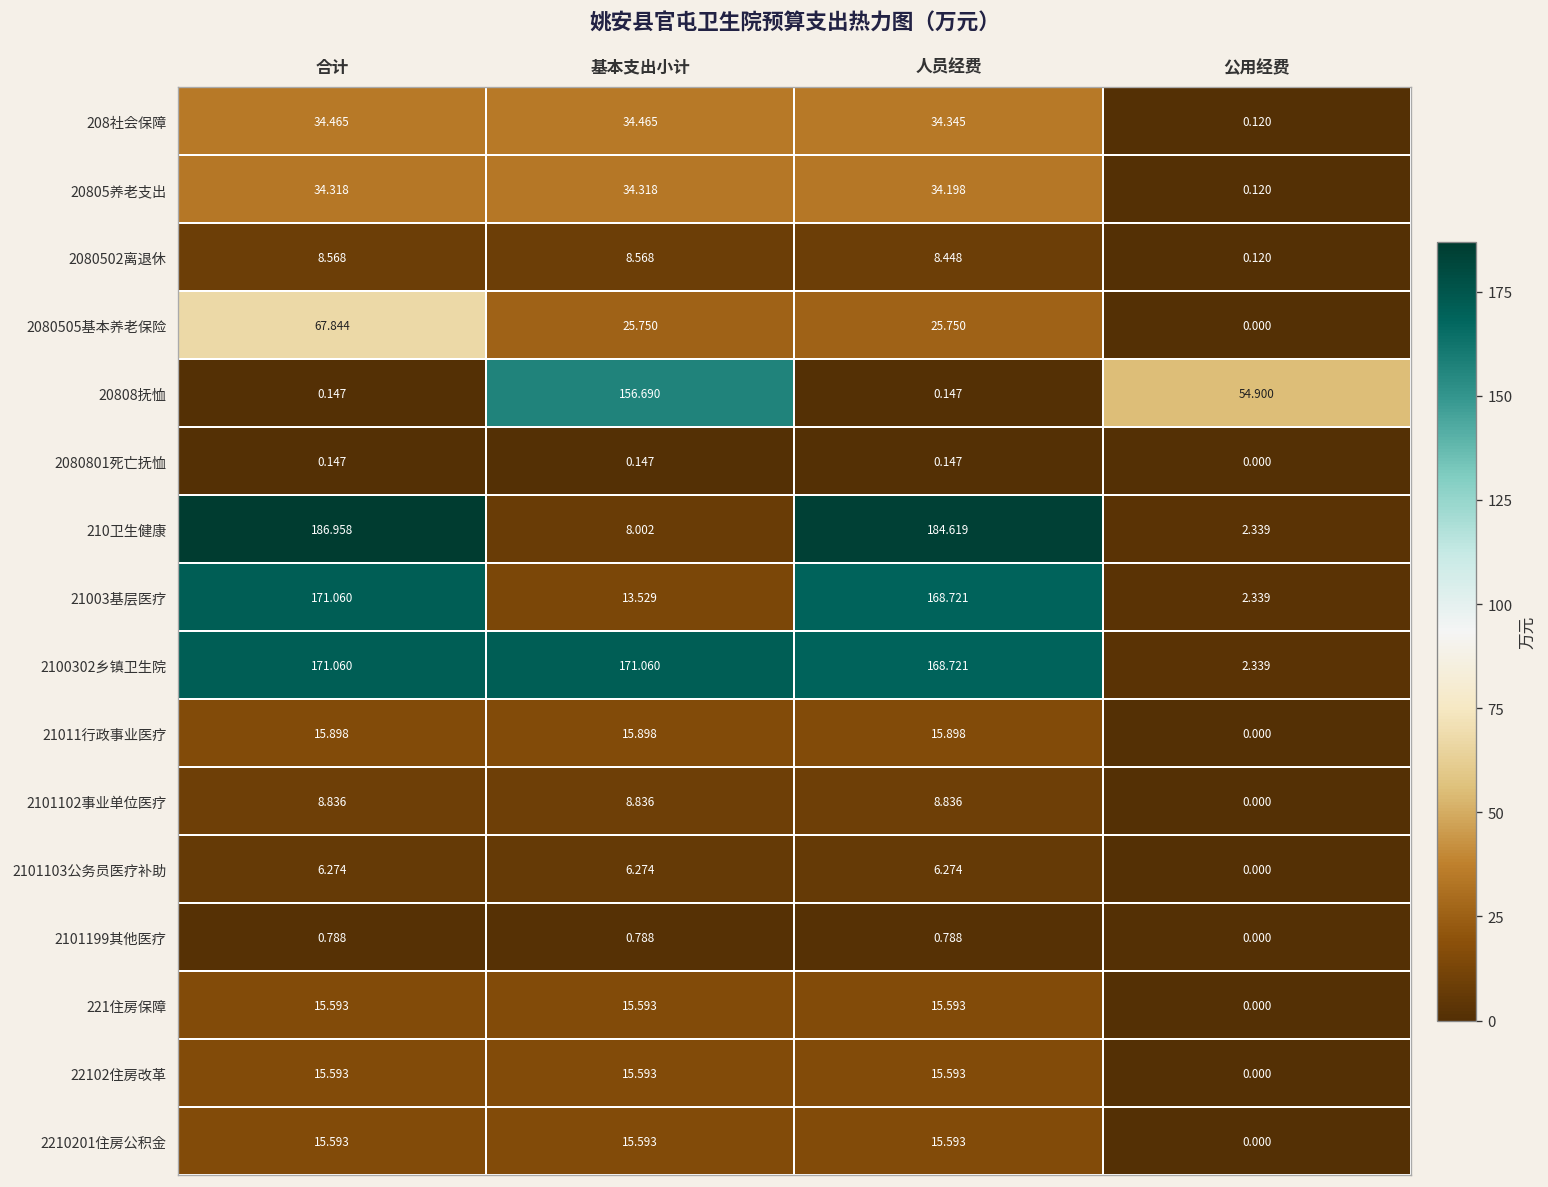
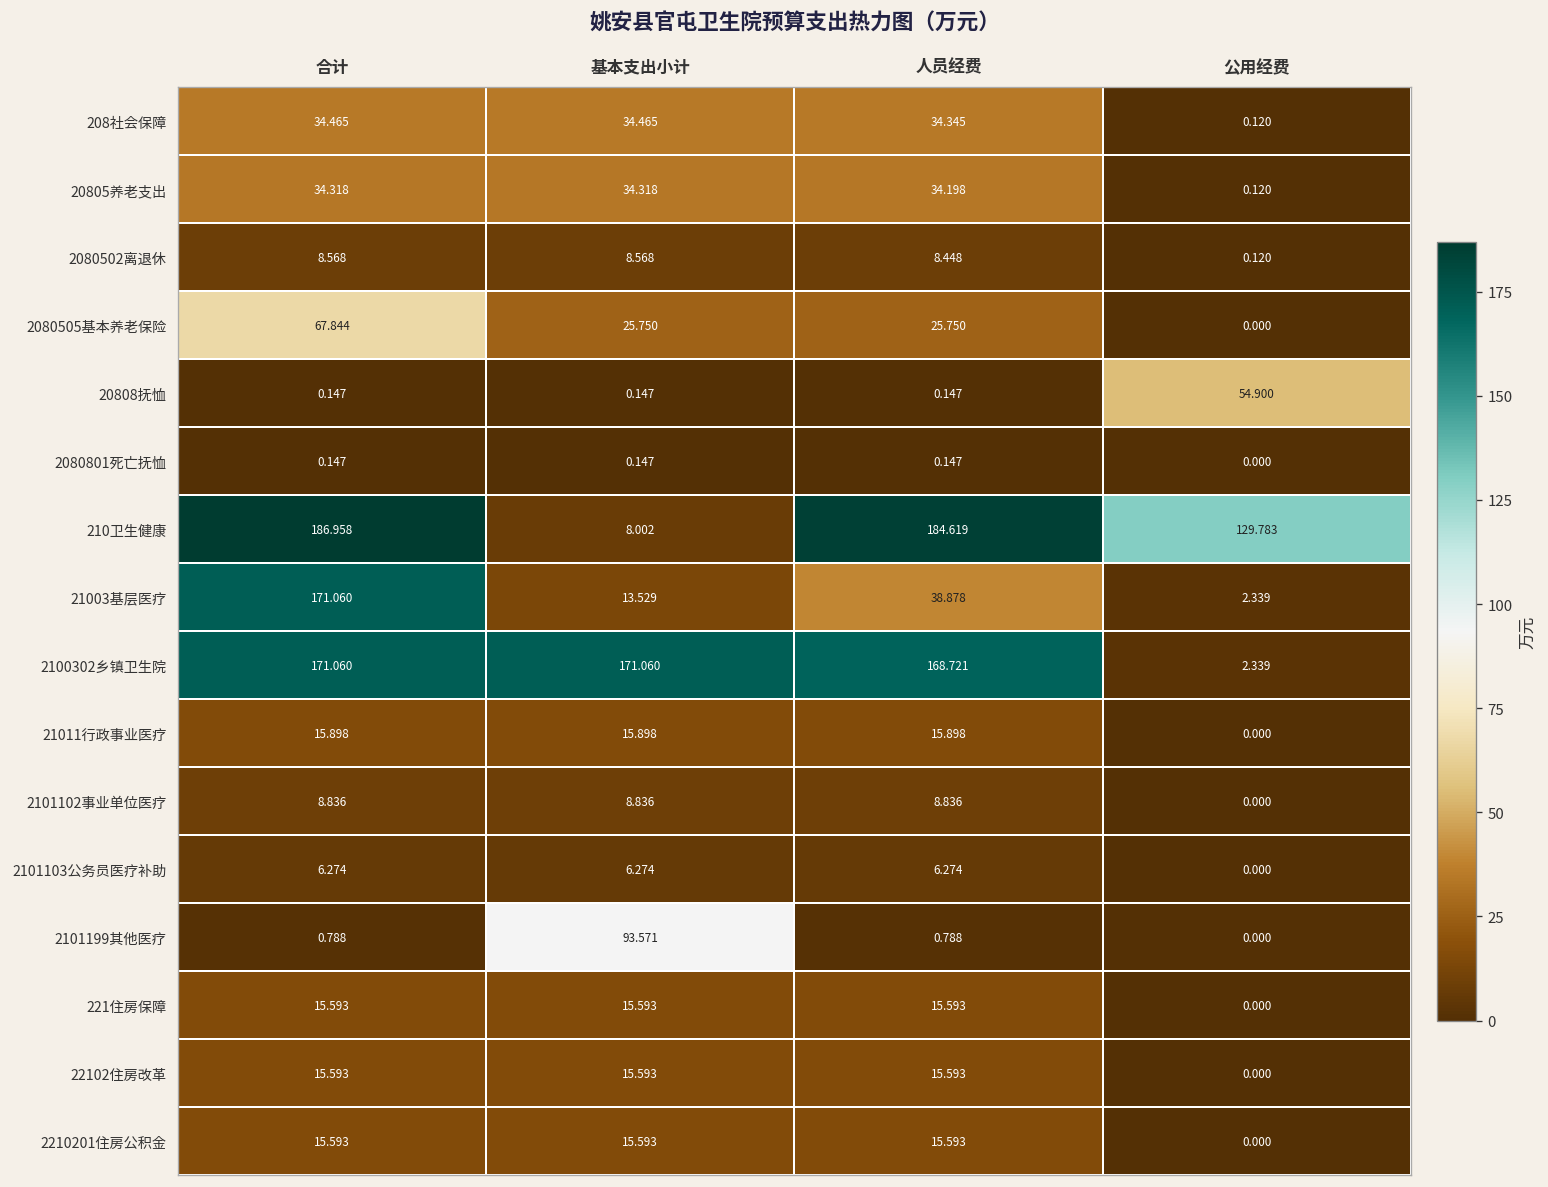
20808抚恤, 基本支出小计: 156.690 -> 0.147
210卫生健康, 公用经费: 2.339 -> 129.783
21003基层医疗, 人员经费: 168.721 -> 38.878
2101199其他医疗, 基本支出小计: 0.788 -> 93.571
